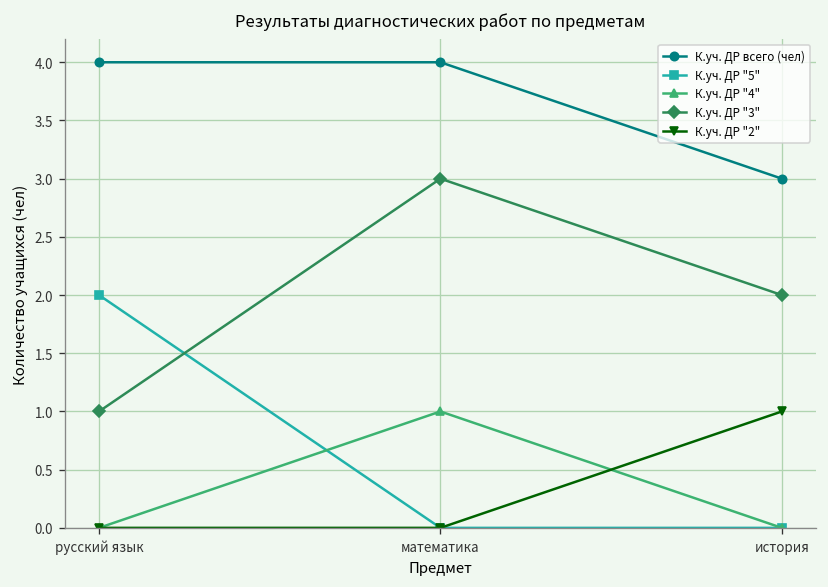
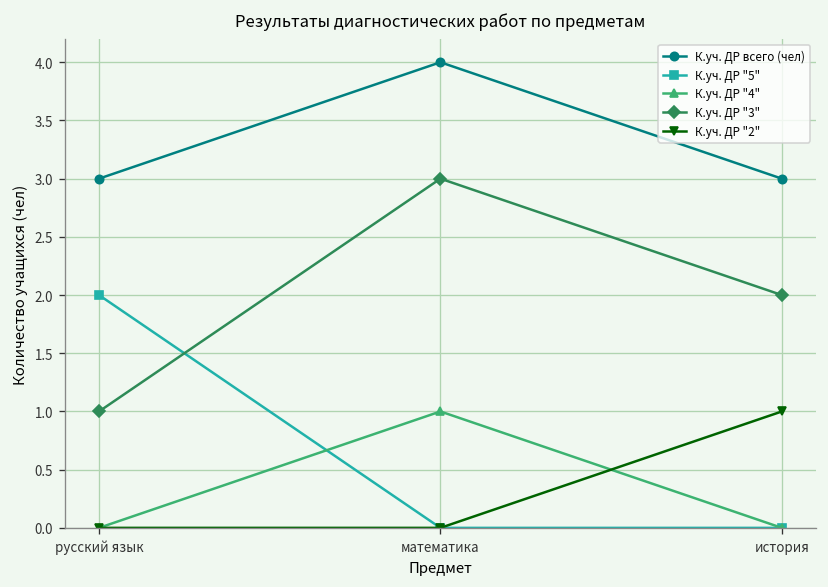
К.уч. ДР всего (чел), русский язык: 4 -> 3
